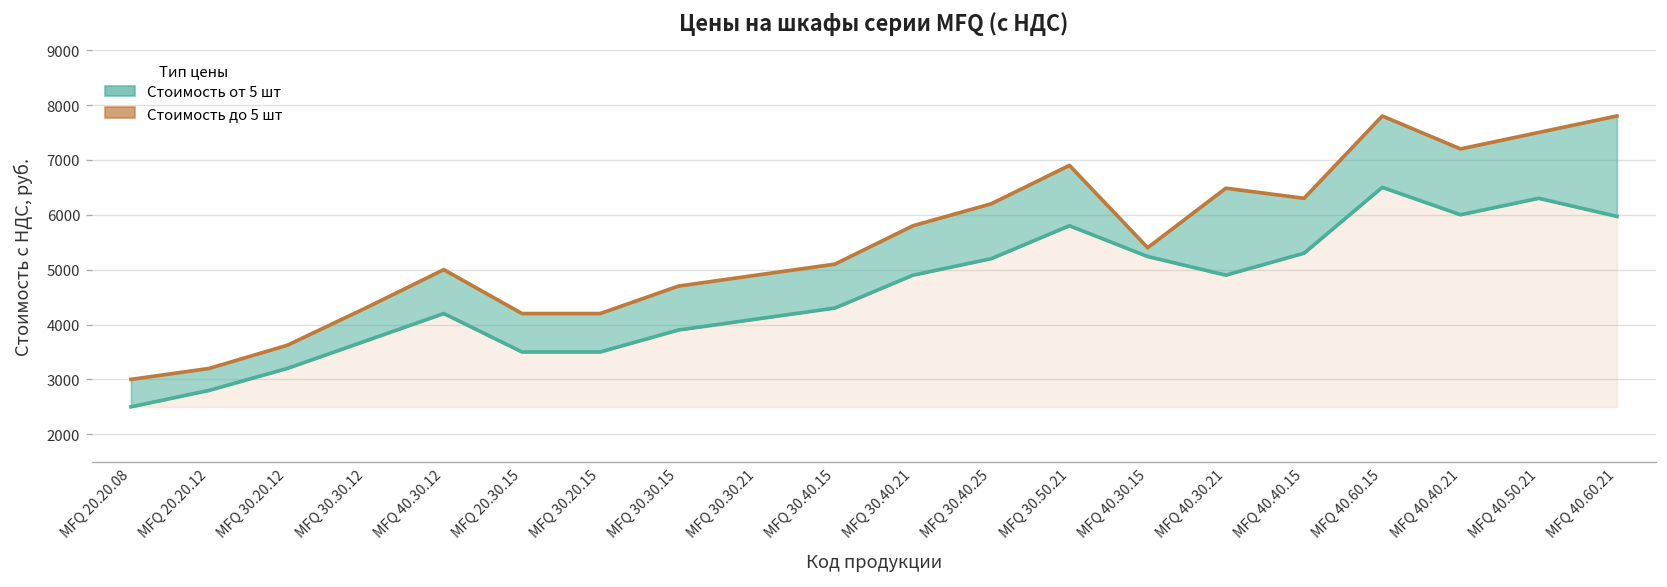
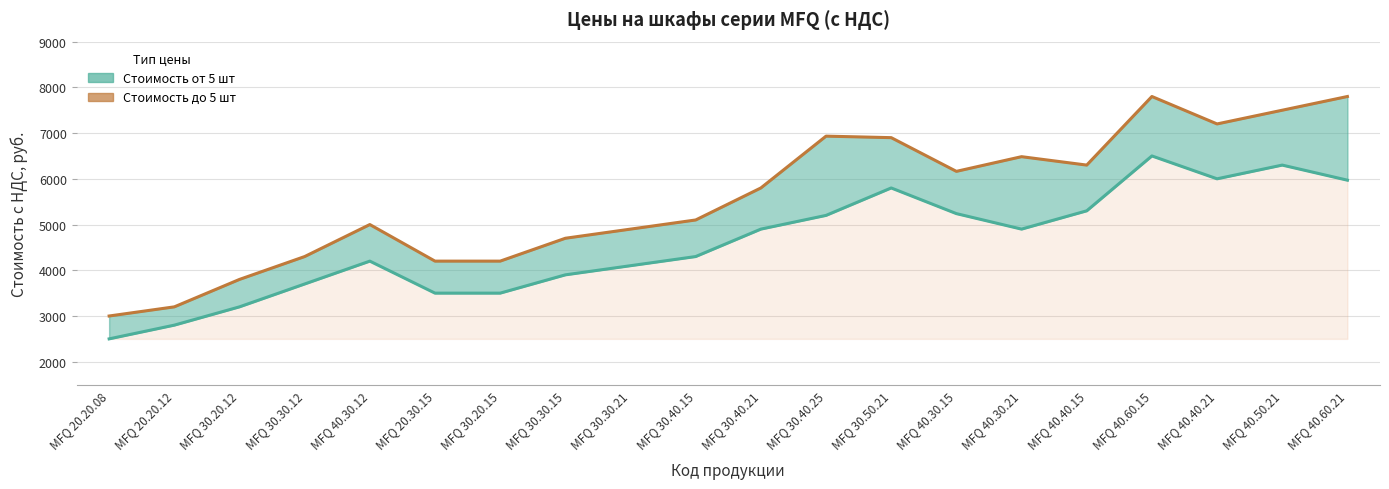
Стоимость до 5 шт, MFQ 30.20.12: 3600 -> 3800
Стоимость до 5 шт, MFQ 30.40.25: 6200 -> 6900
Стоимость до 5 шт, MFQ 40.30.15: 5400 -> 6200
